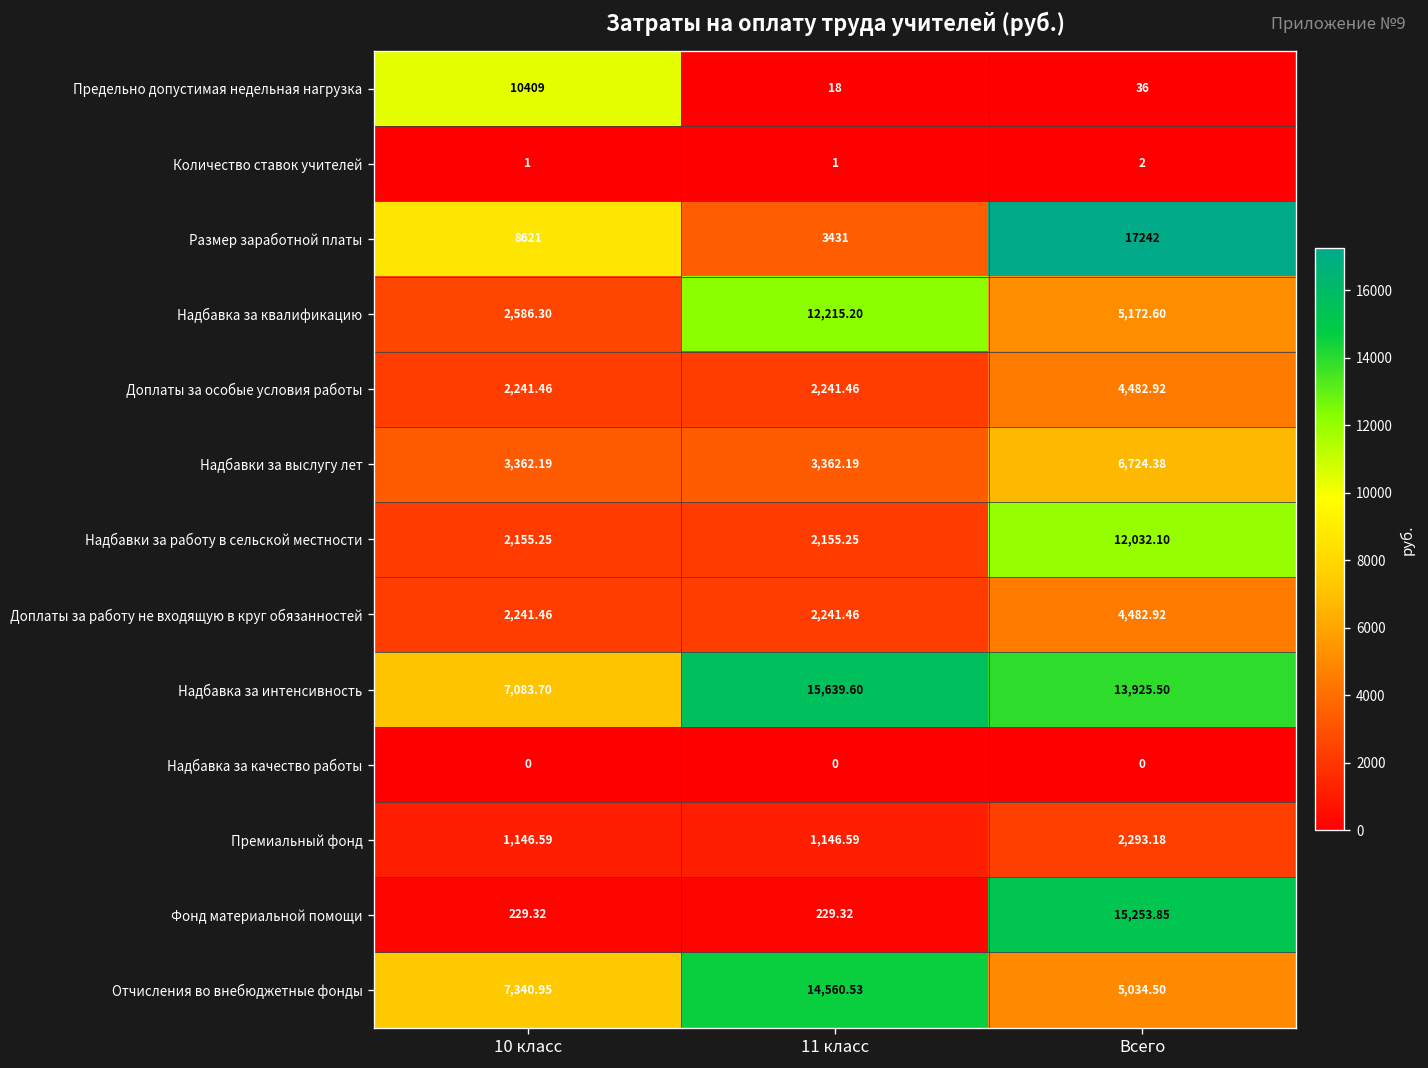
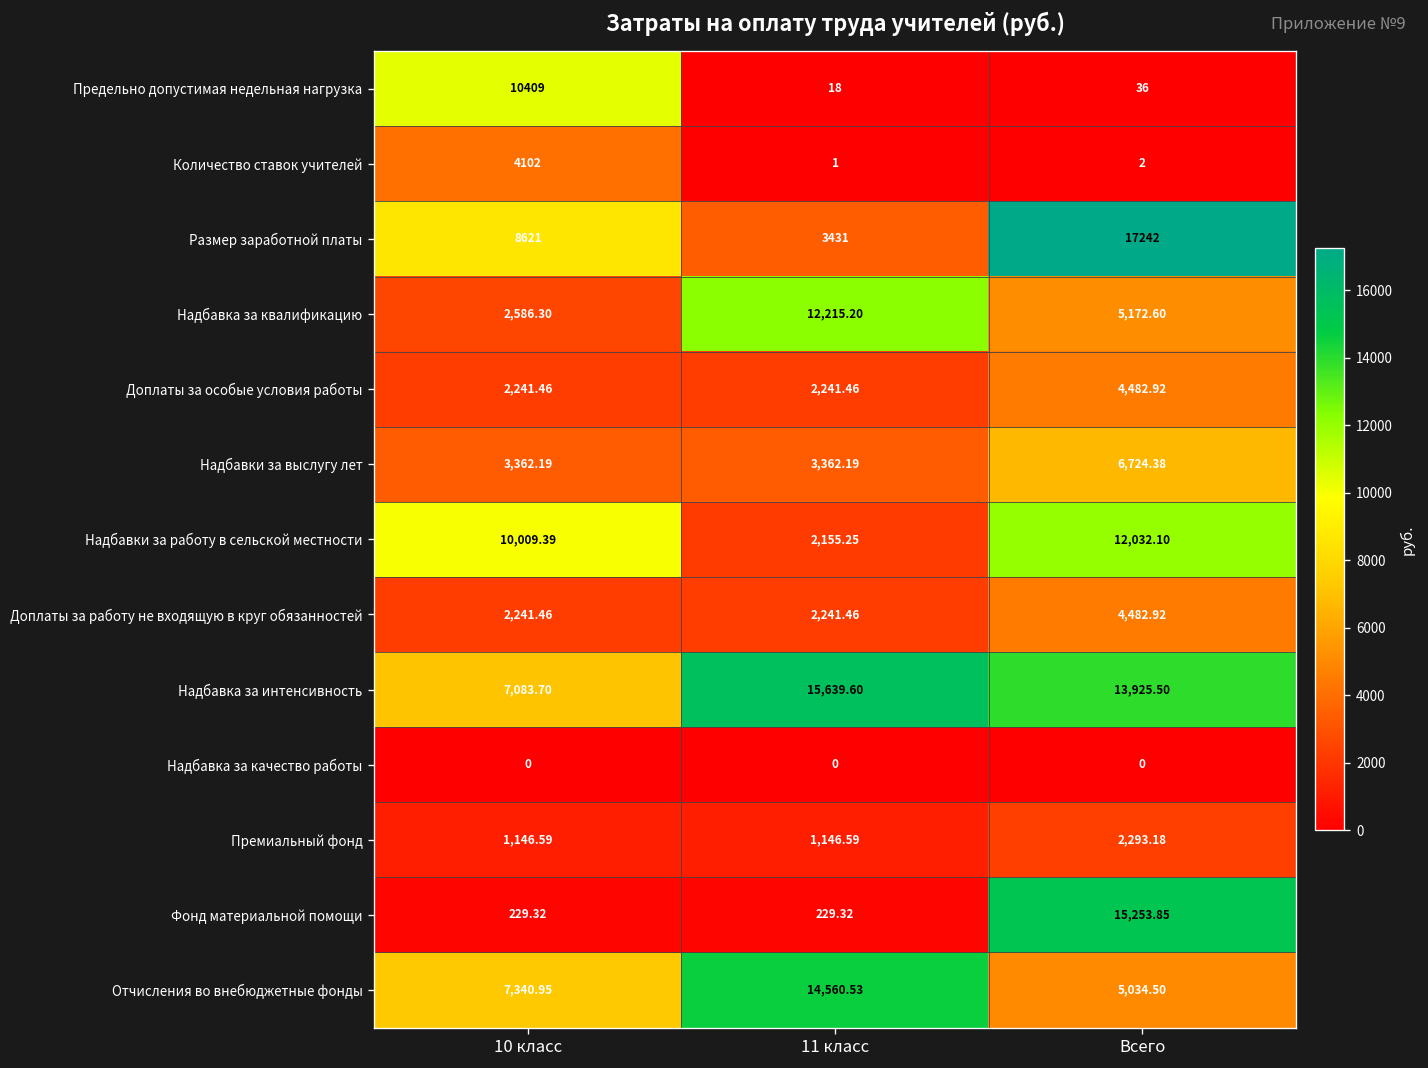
Количество ставок учителей, 10 класс: 1 -> 4102
Надбавки за работу в сельской местности, 10 класс: 2,155.25 -> 10,009.39
